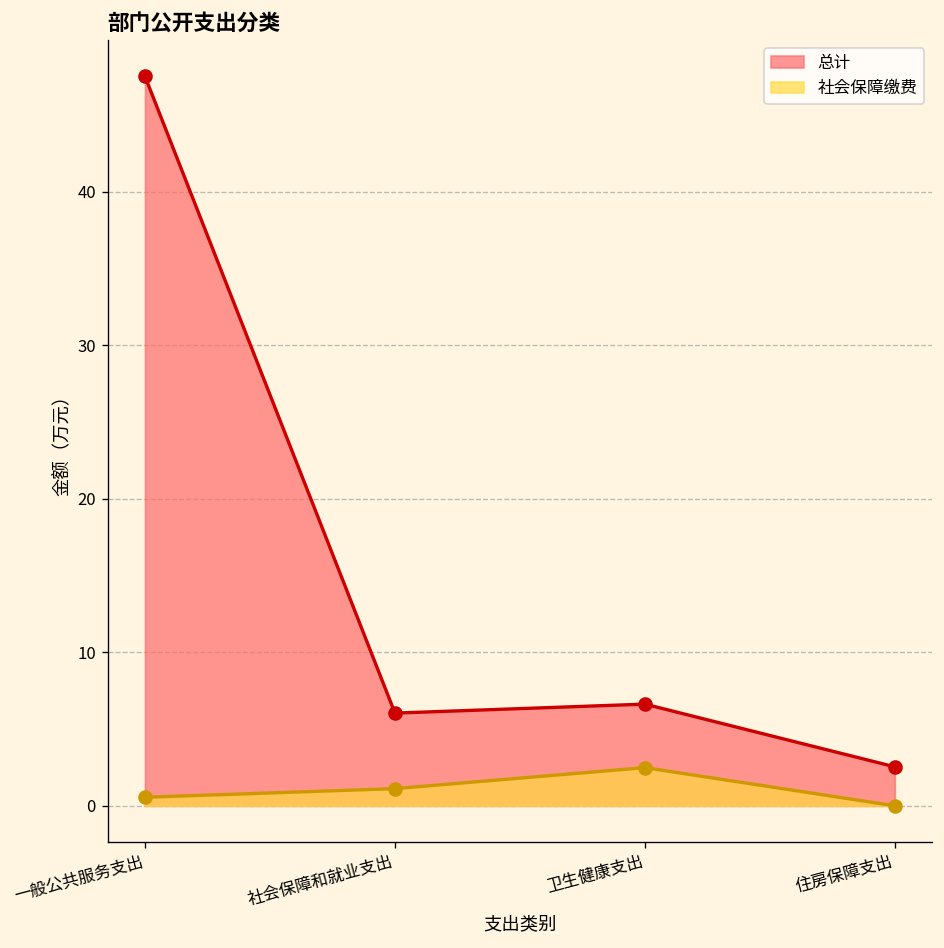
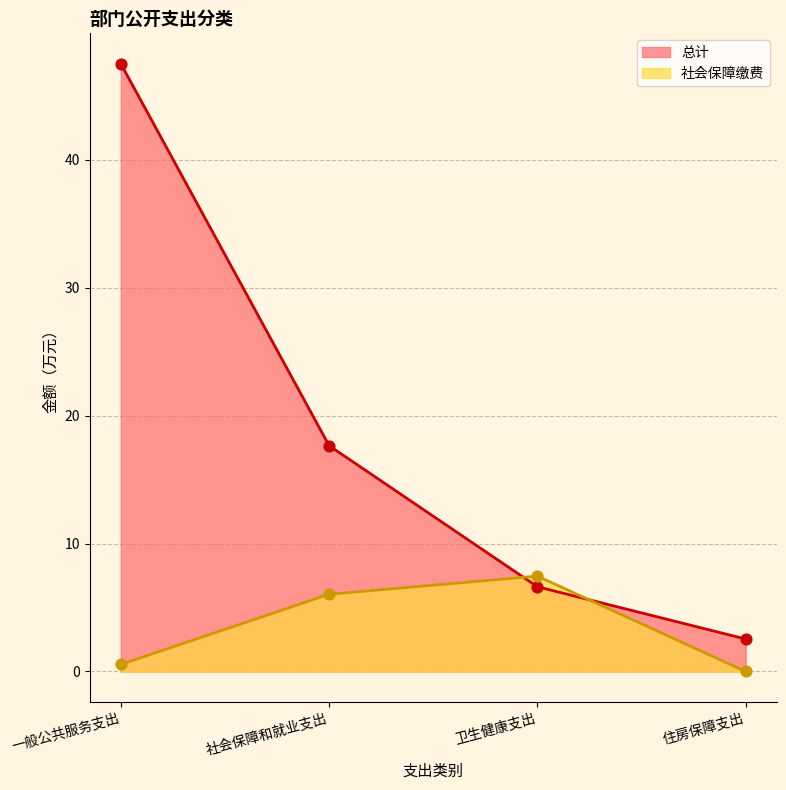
总计, 社会保障和就业支出: 6.0 -> 17.7
社会保障缴费, 社会保障和就业支出: 1.1 -> 6.0
社会保障缴费, 卫生健康支出: 2.5 -> 7.5
